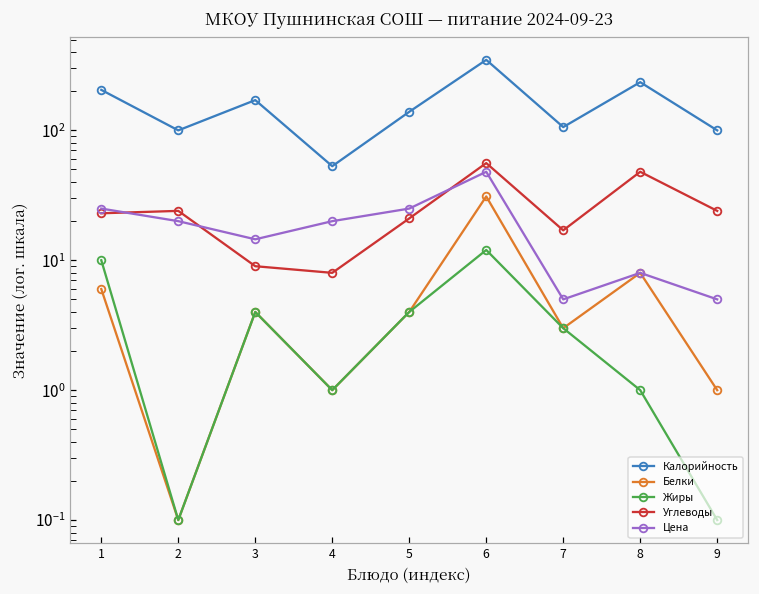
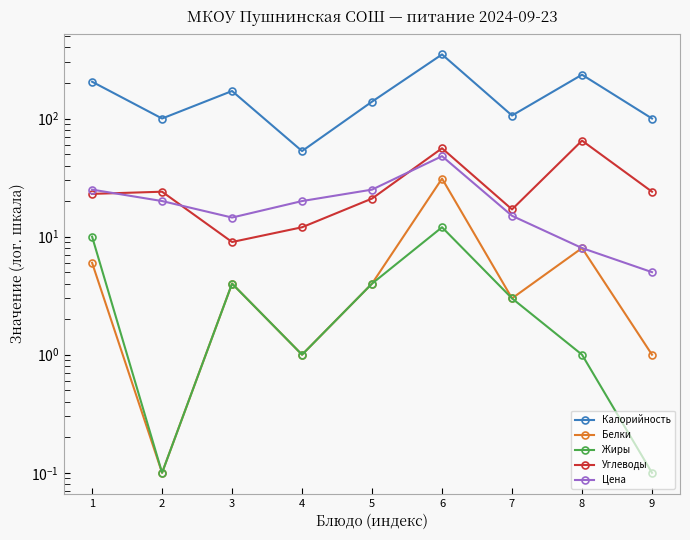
Углеводы, 4: 8 -> 12
Цена, 7: 5 -> 15
Углеводы, 8: 48 -> 70
